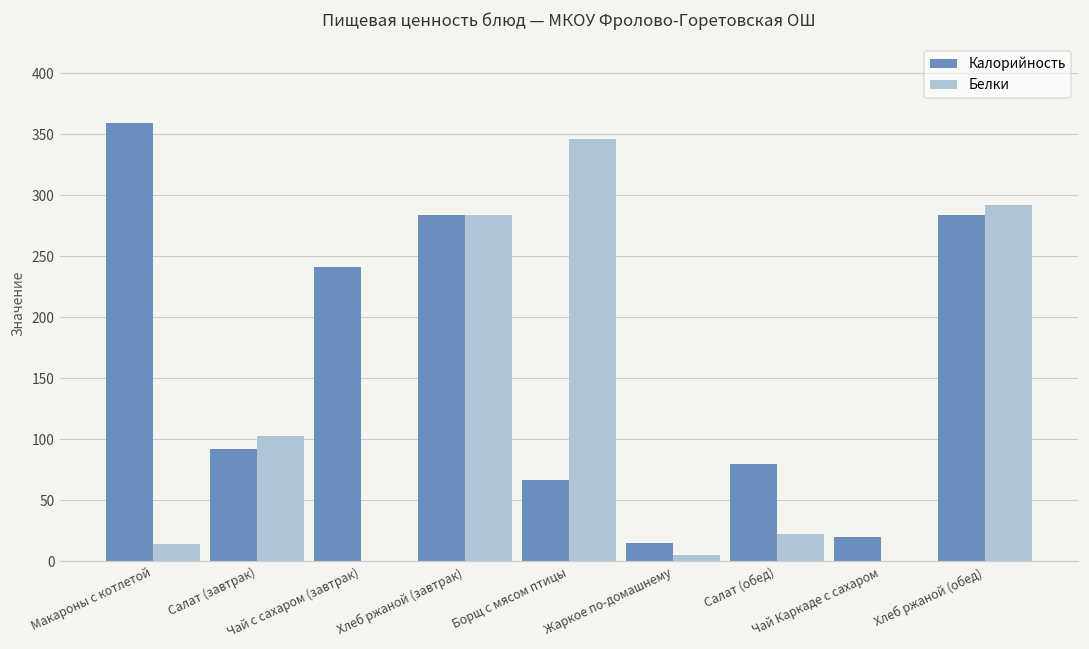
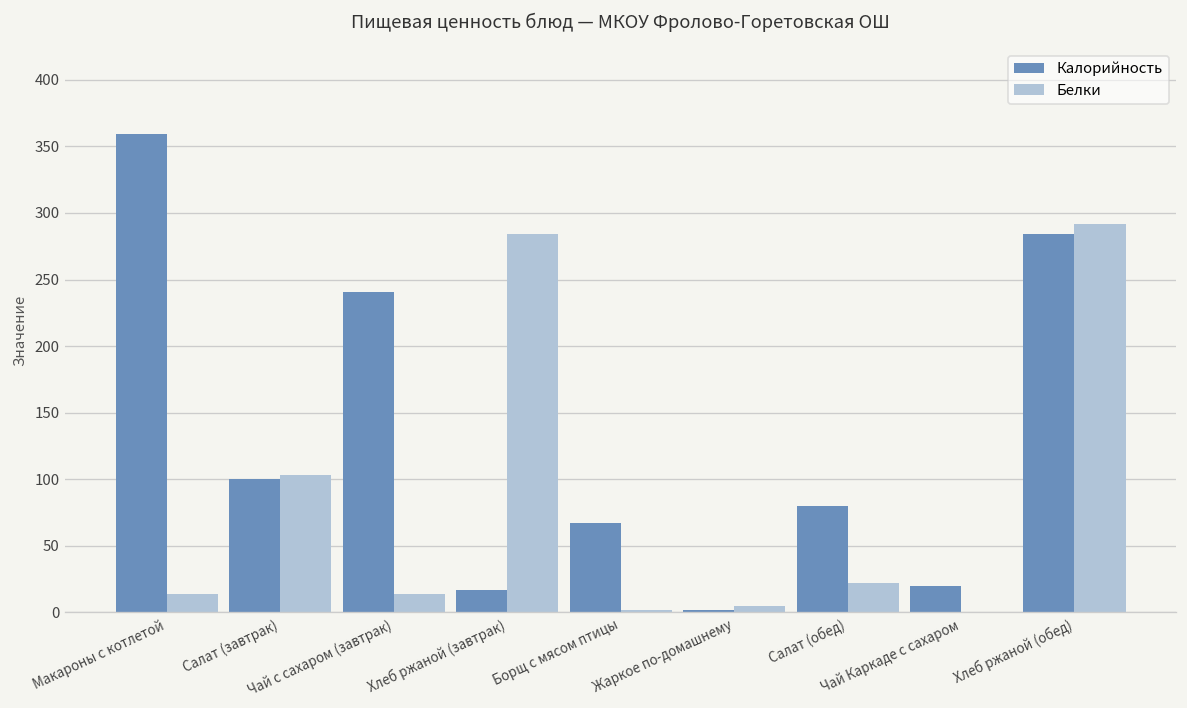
Калорийность, Салат (завтрак): 92 -> 100
Белки, Чай с сахаром (завтрак): 0 -> 14
Калорийность, Хлеб ржаной (завтрак): 284 -> 17
Белки, Борщ с мясом птицы: 346 -> 2
Калорийность, Жаркое по-домашнему: 15 -> 2
